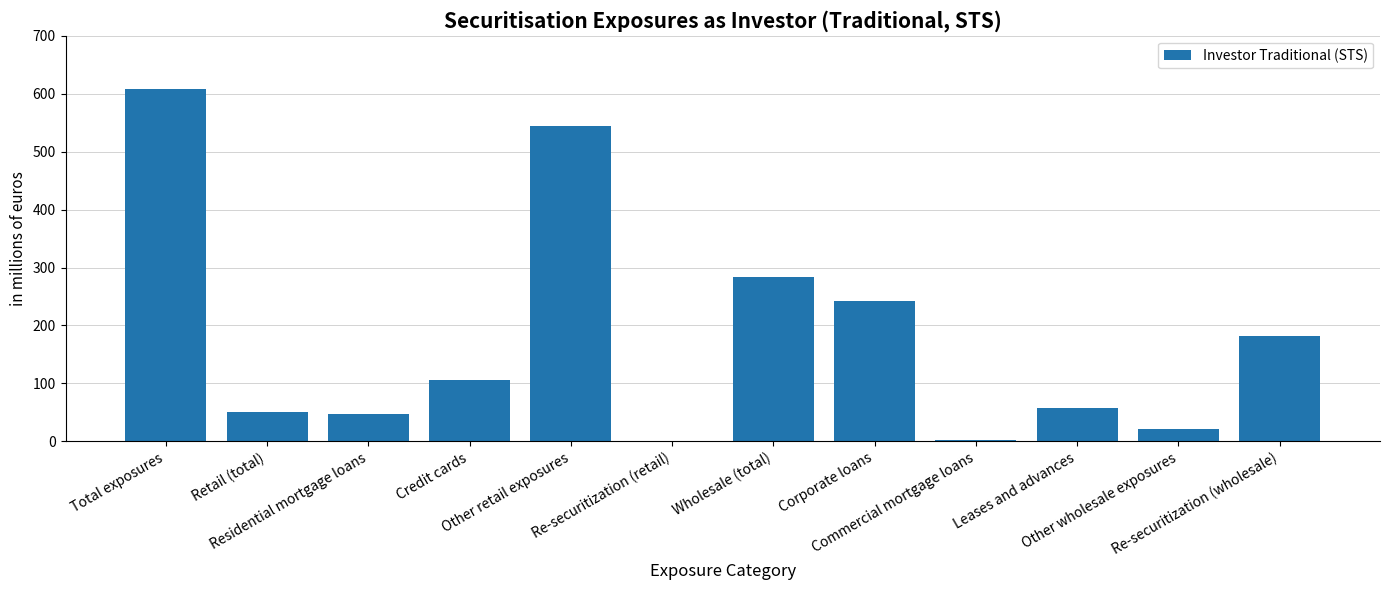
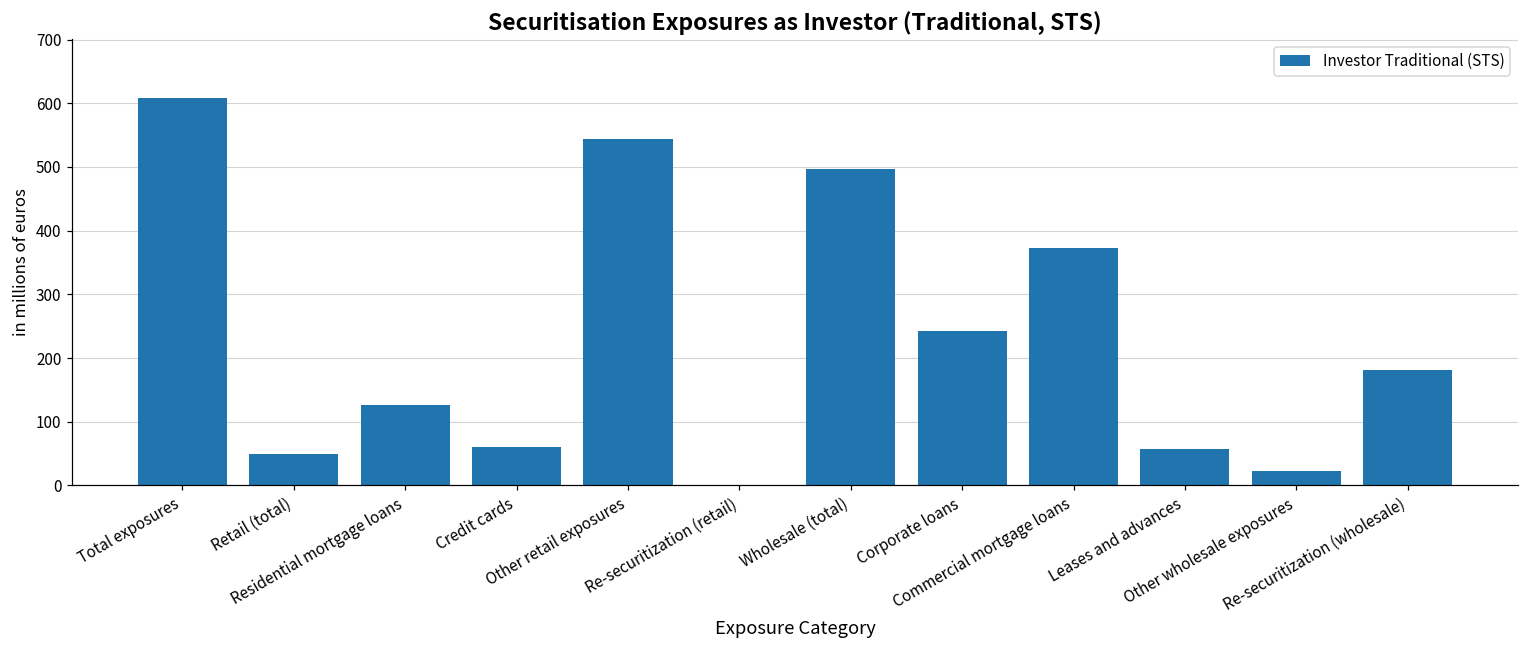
Residential mortgage loans: 50 -> 130
Credit cards: 110 -> 60
Wholesale (total): 280 -> 500
Commercial mortgage loans: 0 -> 370
